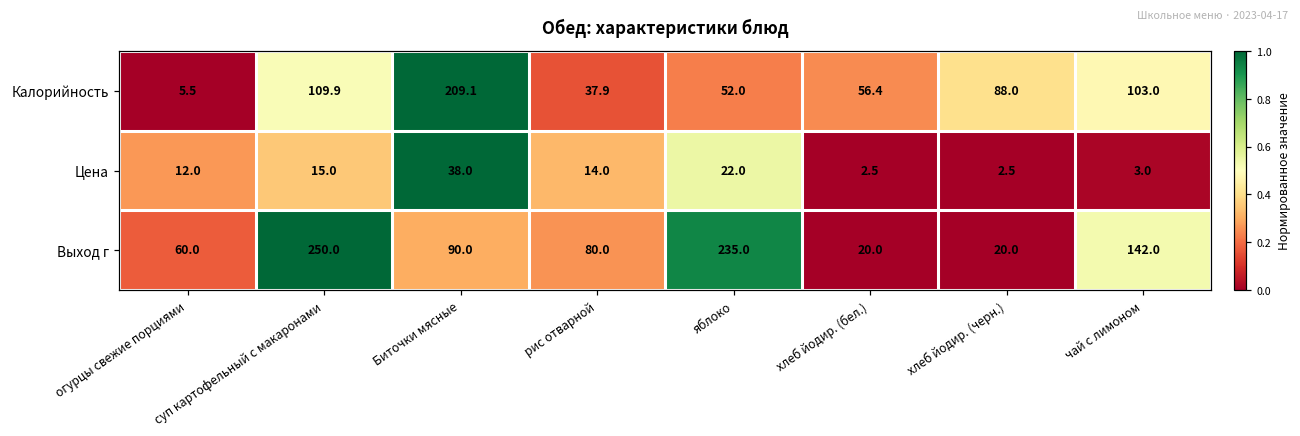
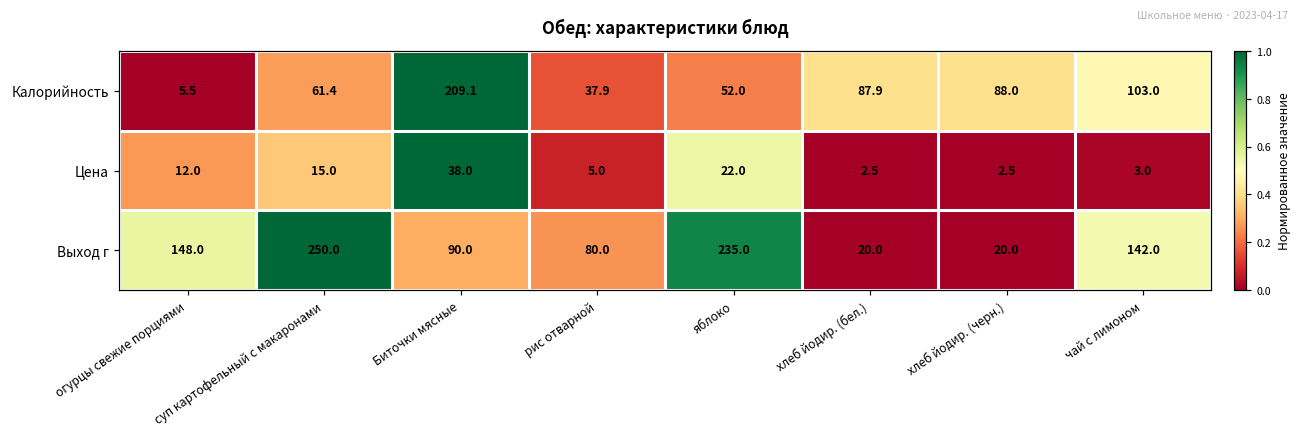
Калорийность, суп картофельный с макаронами: 109.9 -> 61.4
Калорийность, хлеб йодир. (бел.): 56.4 -> 87.9
Цена, рис отварной: 14.0 -> 5.0
Выход г, огурцы свежие порциями: 60.0 -> 148.0
